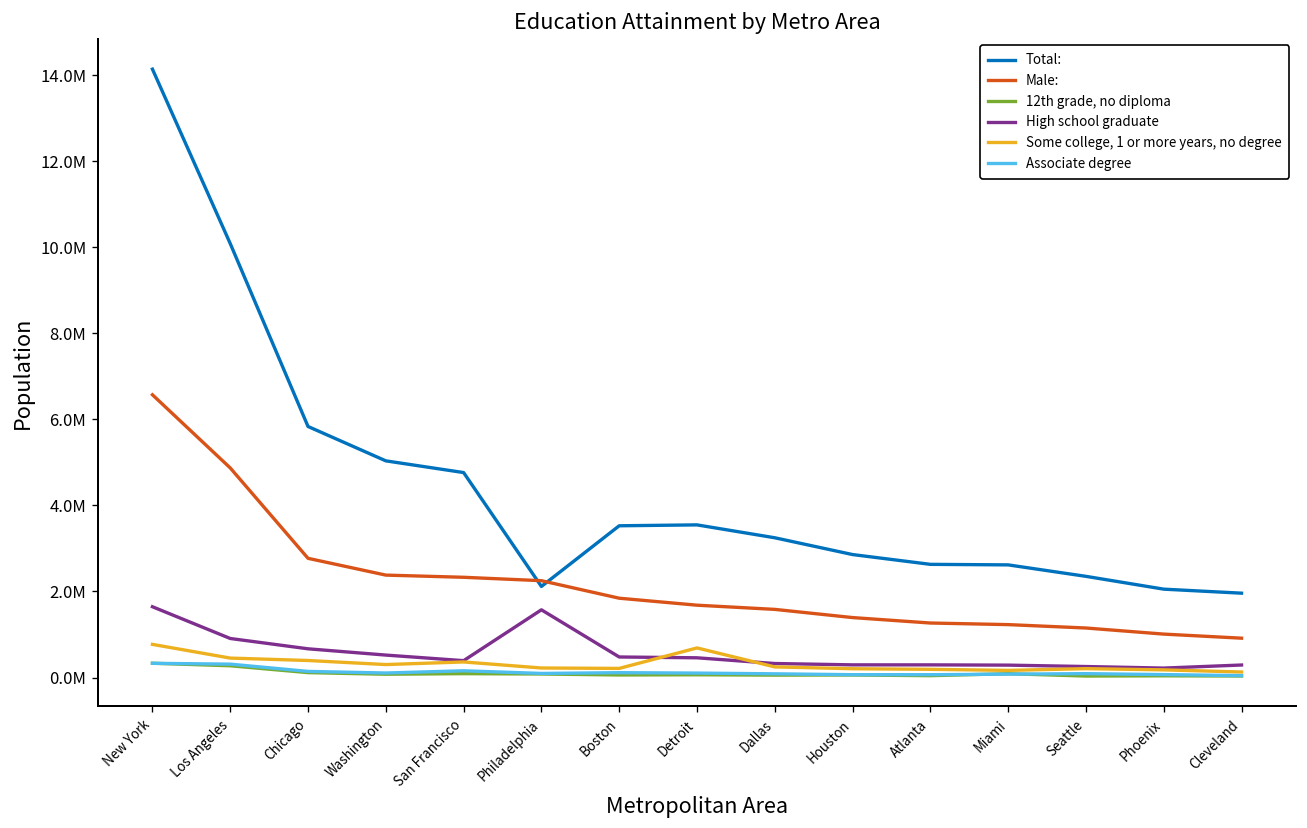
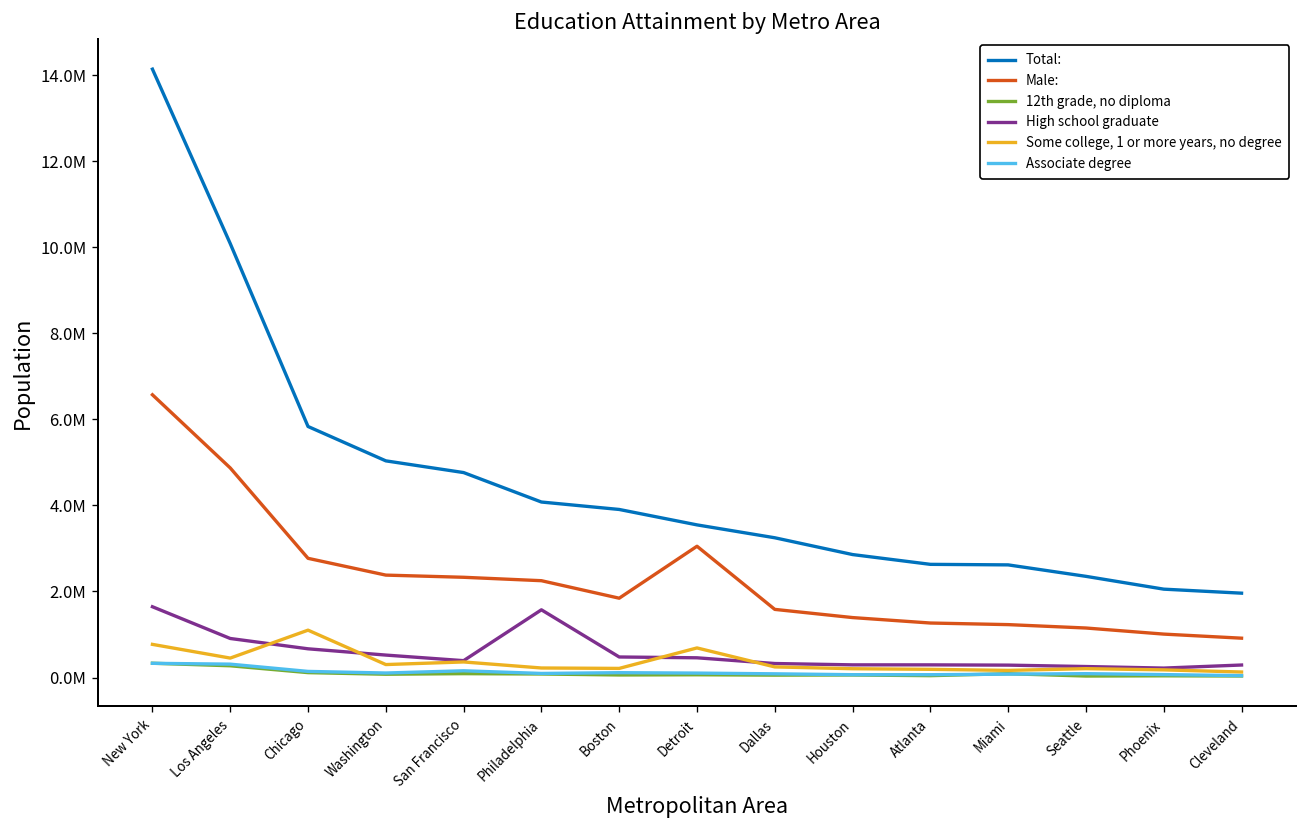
Some college, 1 or more years, no degree, Chicago: 400000 -> 1100000
Total:, Philadelphia: 2100000 -> 4100000
Total:, Boston: 3500000 -> 3900000
Male:, Detroit: 1700000 -> 3100000
